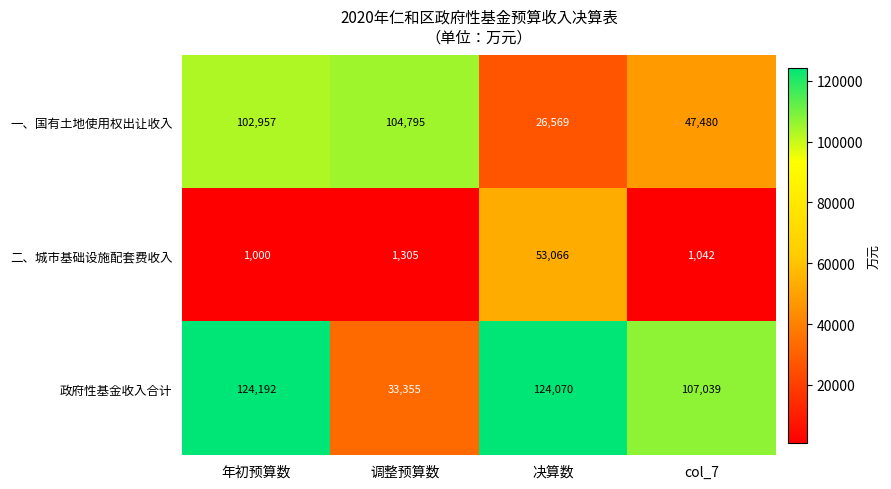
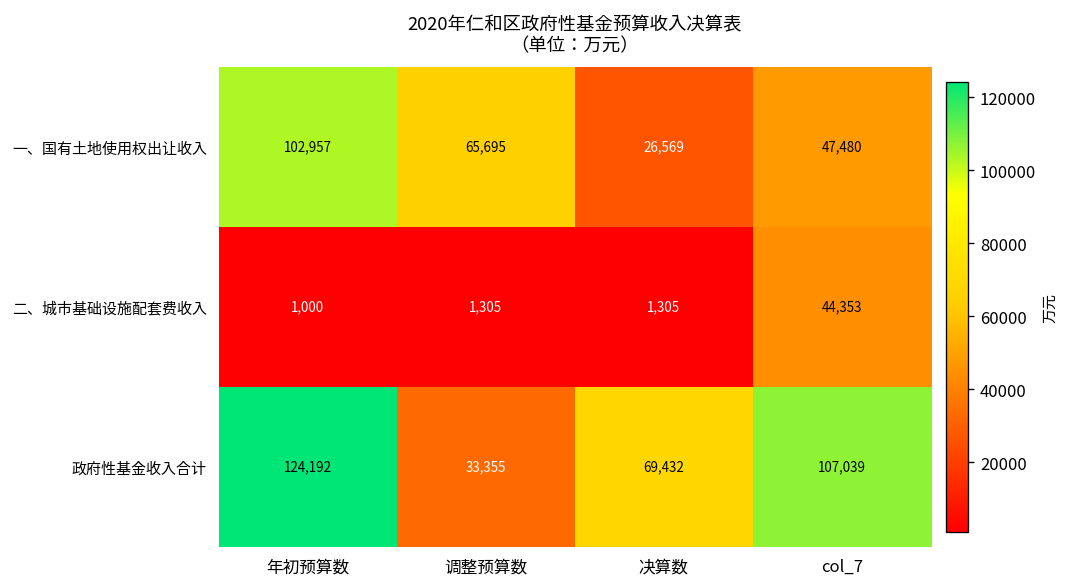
一、国有土地使用权出让收入, 调整预算数: 104,795 -> 65,695
二、城市基础设施配套费收入, 决算数: 53,066 -> 1,305
二、城市基础设施配套费收入, col_7: 1,042 -> 44,353
政府性基金收入合计, 决算数: 124,070 -> 69,432
